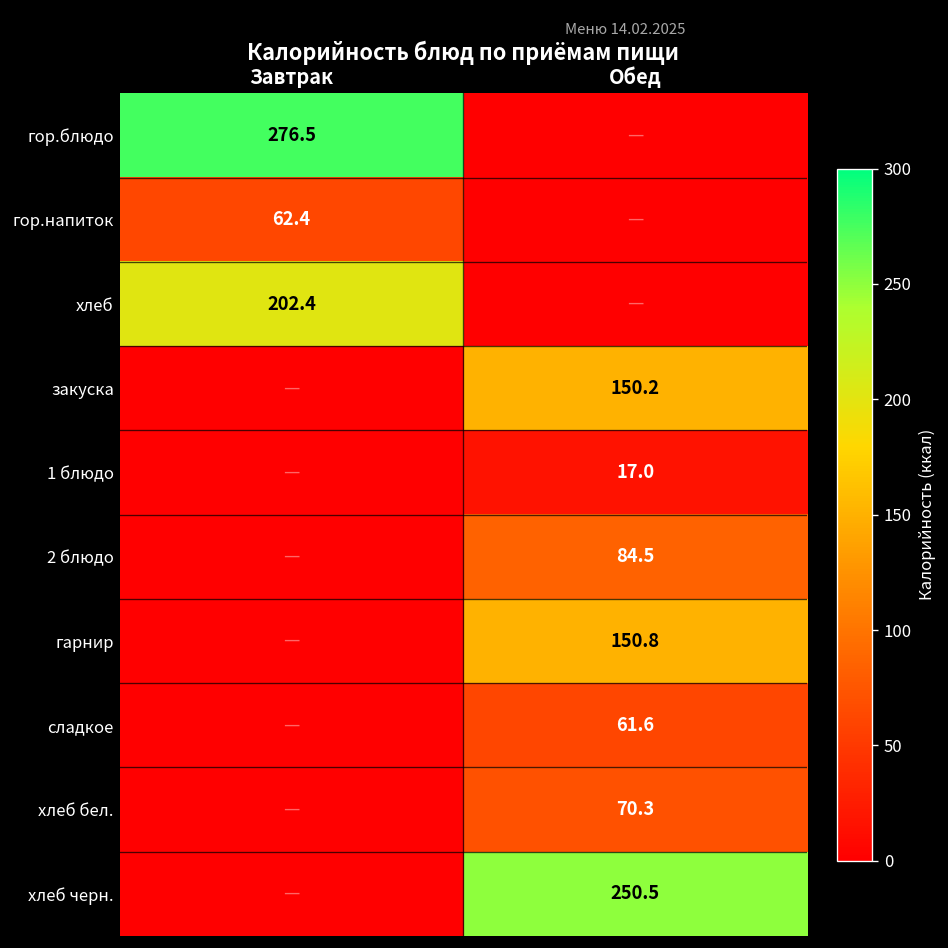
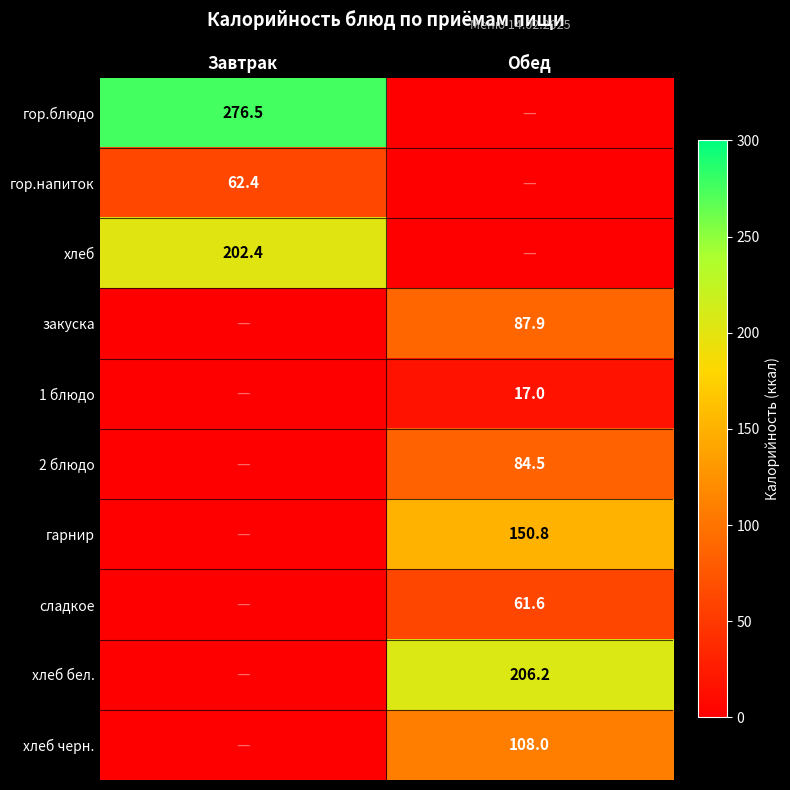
закуска, Обед: 150.2 -> 87.9
хлеб бел., Обед: 70.3 -> 206.2
хлеб черн., Обед: 250.5 -> 108.0
